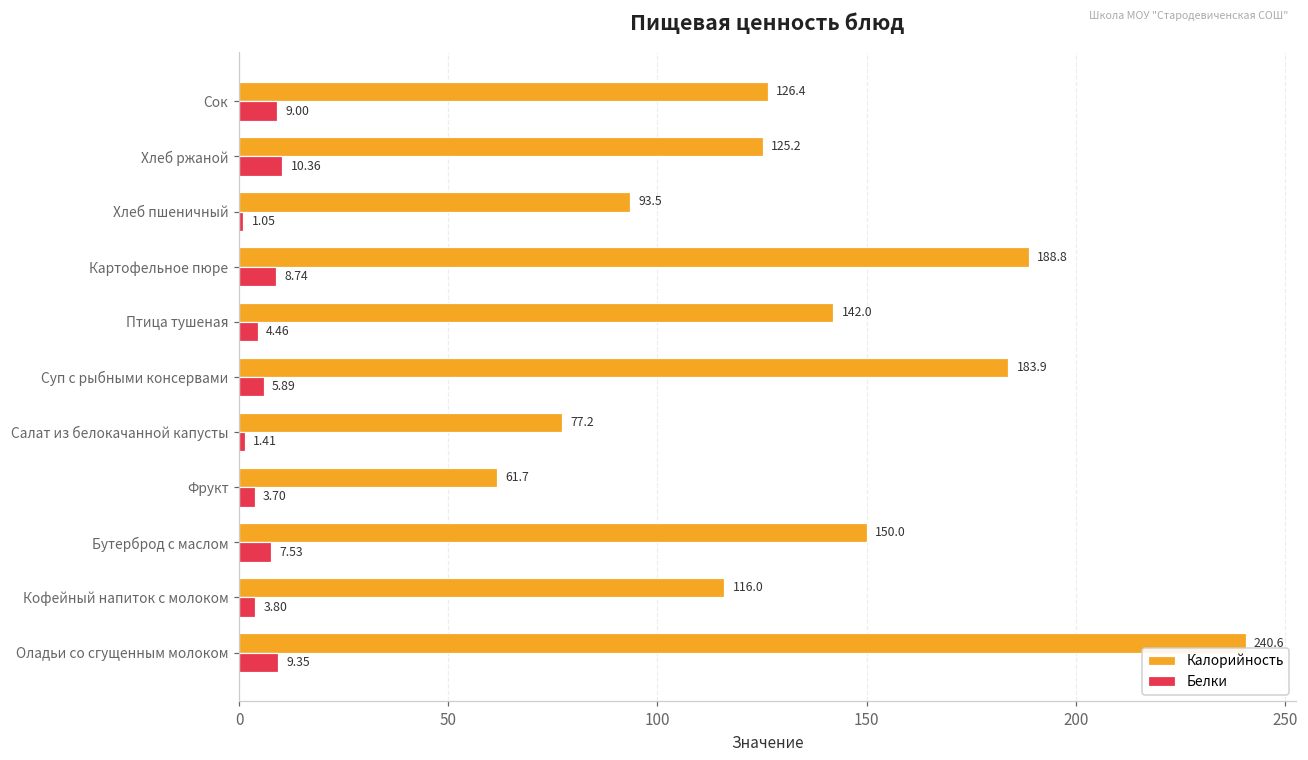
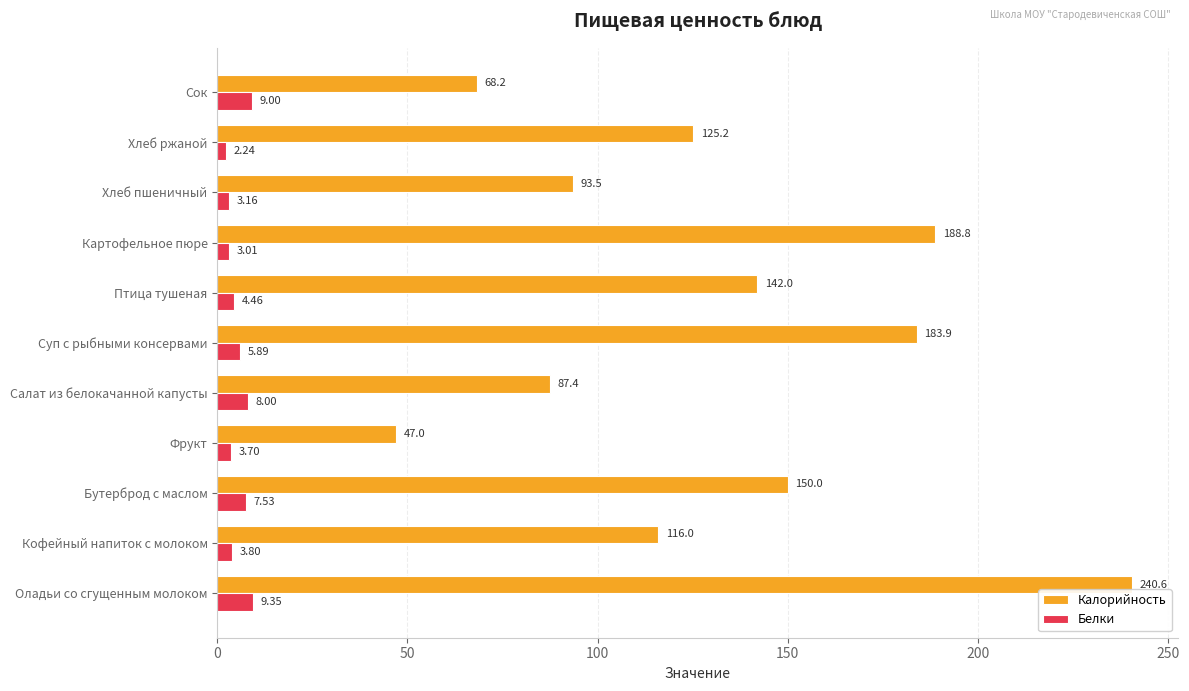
Калорийность, Сок: 126.4 -> 68.2
Белки, Хлеб ржаной: 10.36 -> 2.24
Белки, Хлеб пшеничный: 1.05 -> 3.16
Белки, Картофельное пюре: 8.74 -> 3.01
Калорийность, Салат из белокачанной капусты: 77.2 -> 87.4
Белки, Салат из белокачанной капусты: 1.41 -> 8.00
Калорийность, Фрукт: 61.7 -> 47.0
